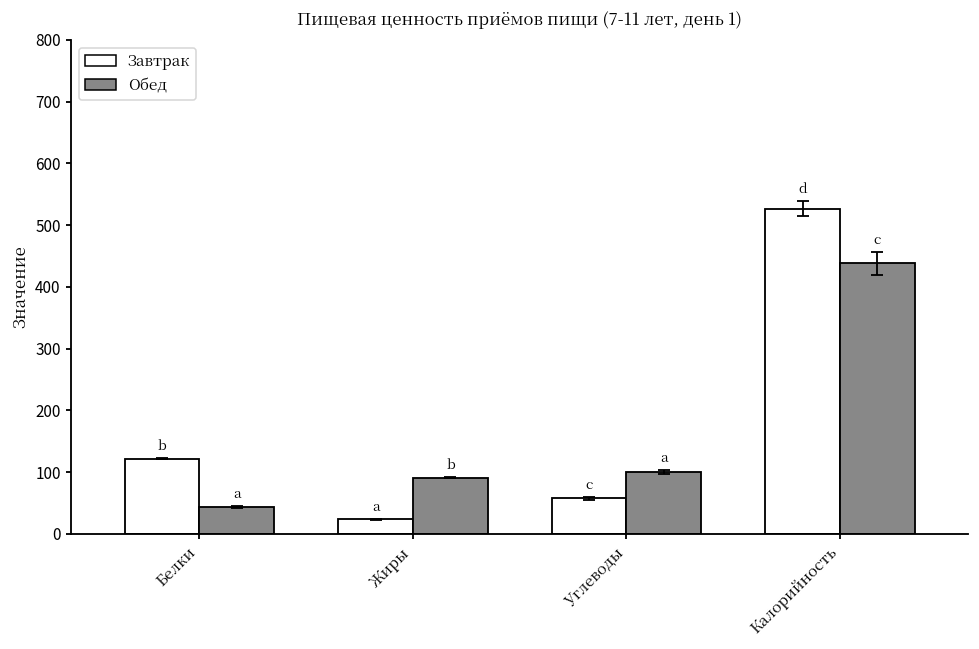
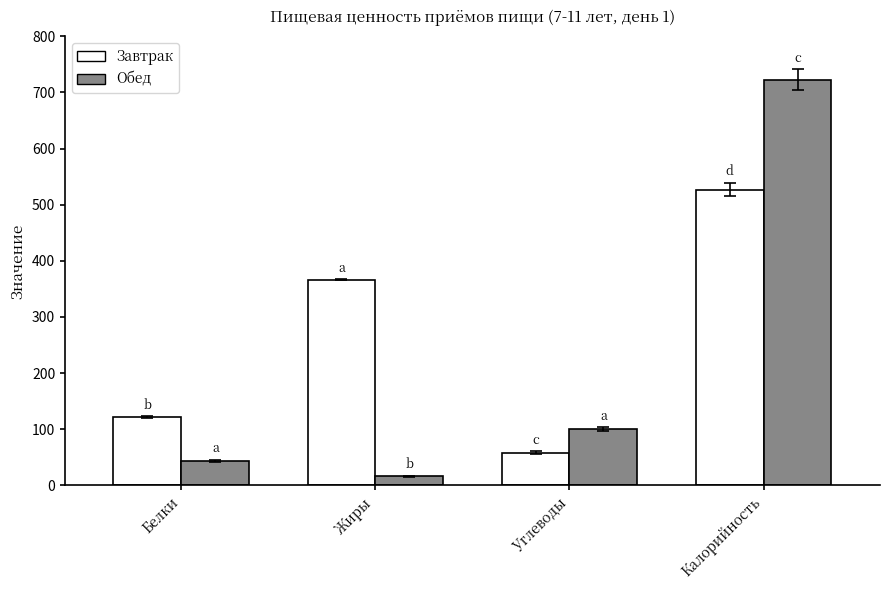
Завтрак, Жиры: 20 -> 370
Обед, Жиры: 90 -> 20
Обед, Калорийность: 440 -> 720
